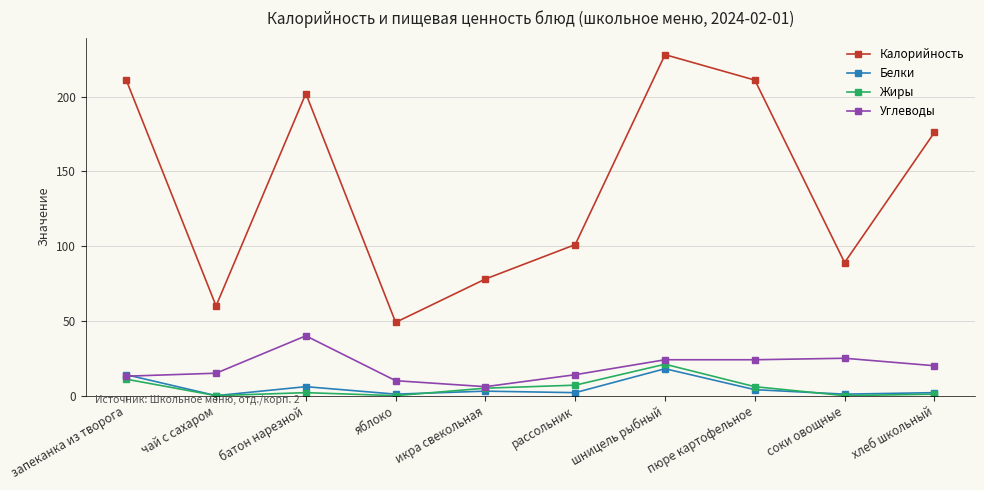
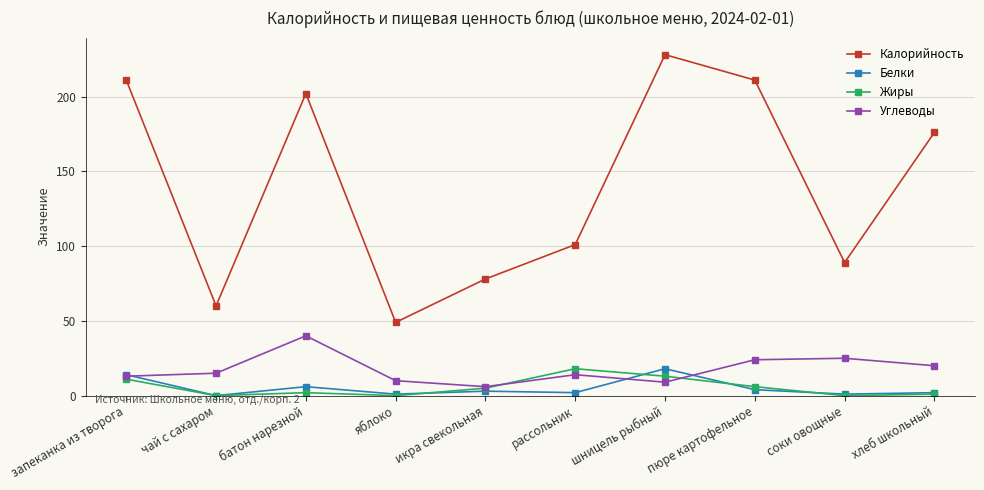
Жиры, рассольник: 7 -> 18
Жиры, шницель рыбный: 21 -> 13
Углеводы, шницель рыбный: 24 -> 9
